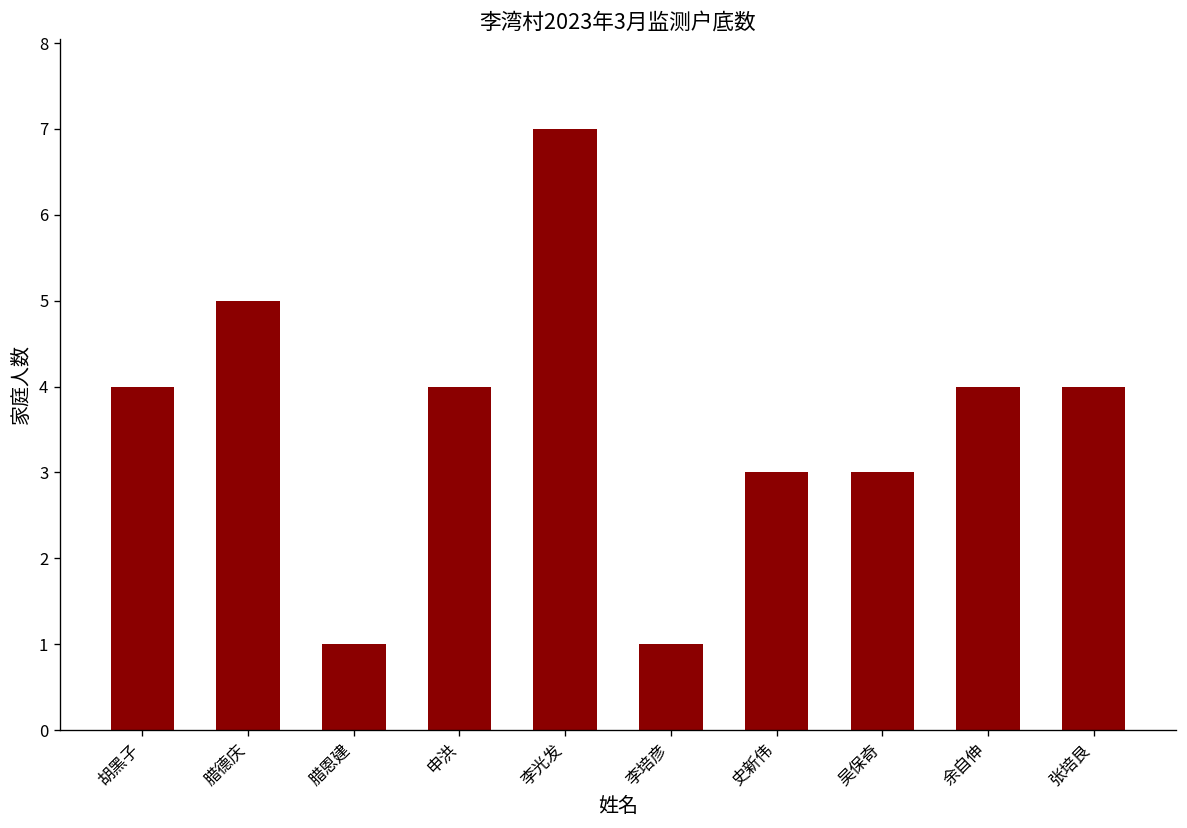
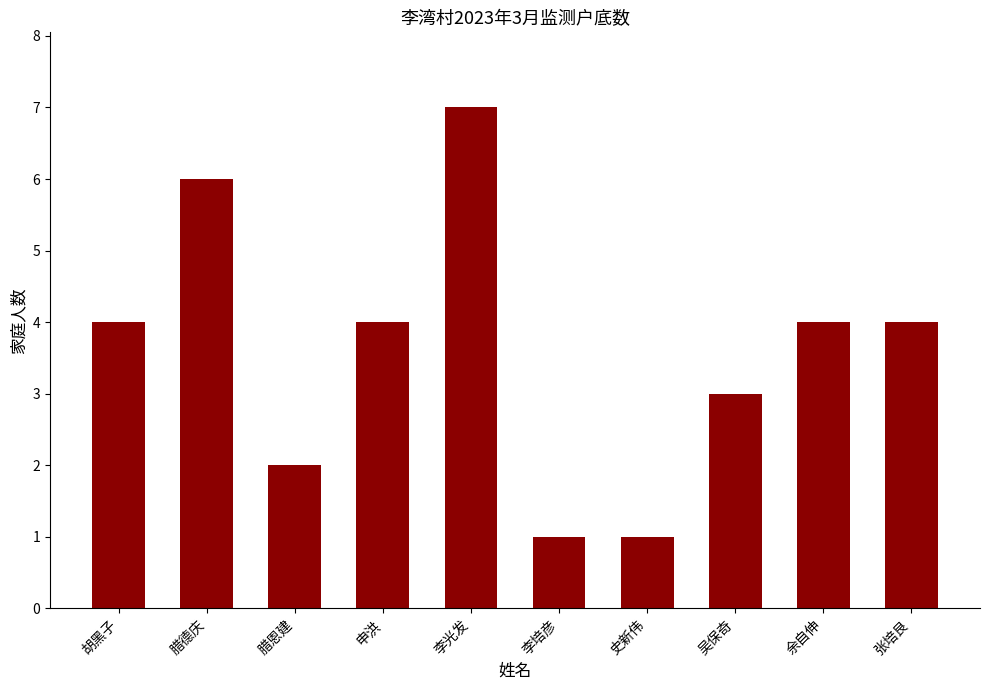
腊德庆: 5 -> 6
腊恩建: 1 -> 2
史新伟: 3 -> 1
